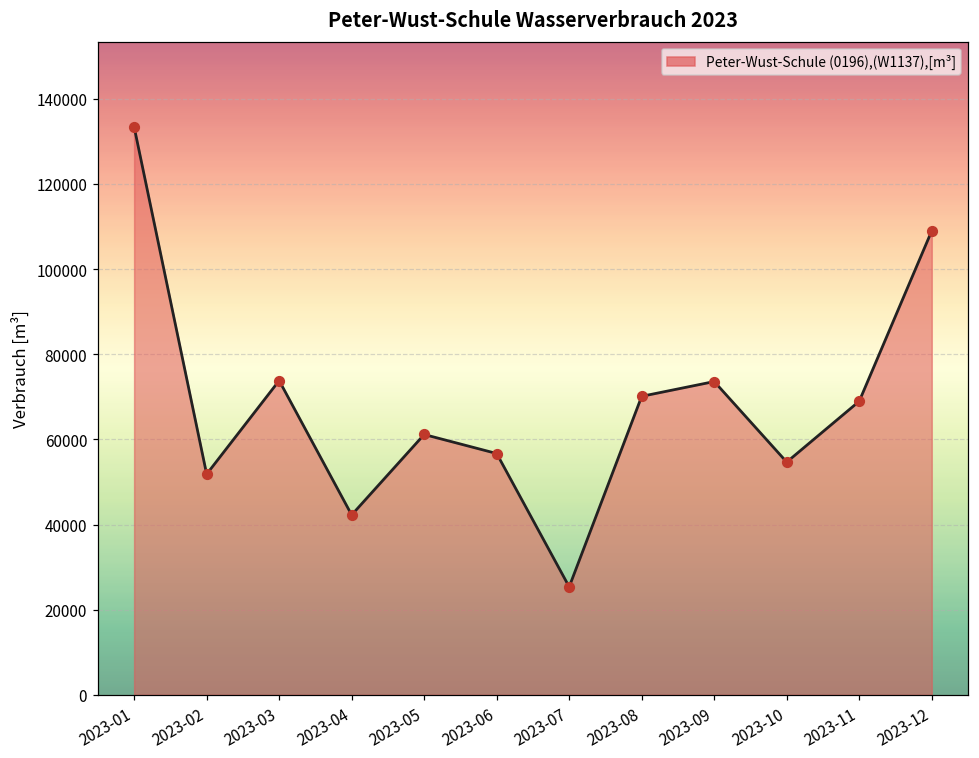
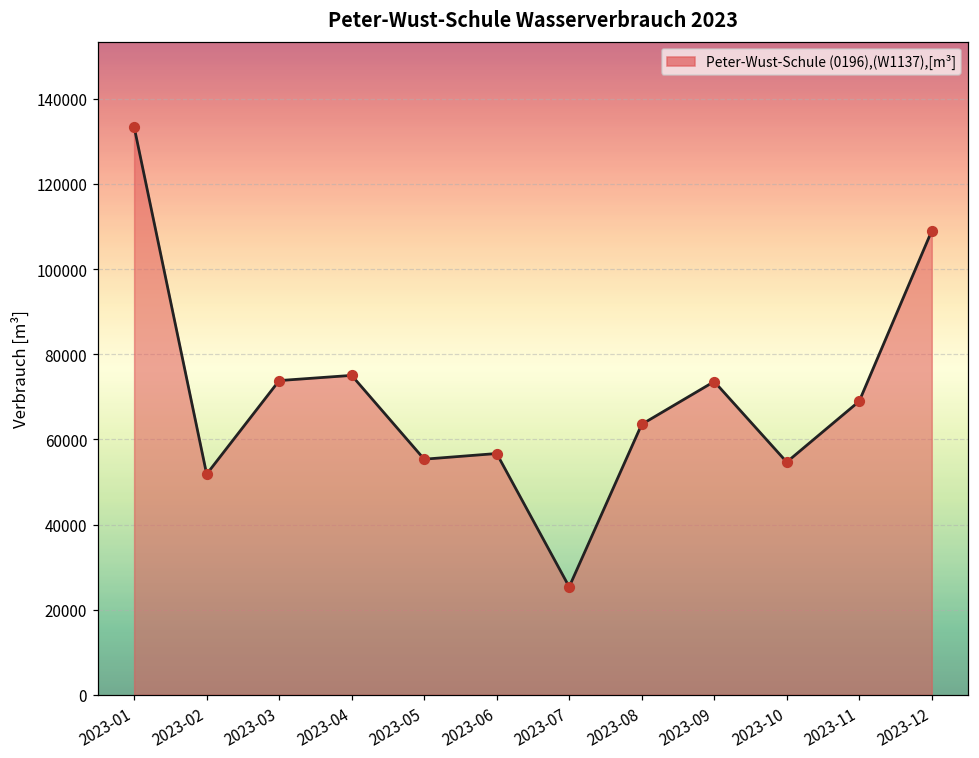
2023-04: 42000 -> 75000
2023-05: 61000 -> 55000
2023-08: 70000 -> 64000
